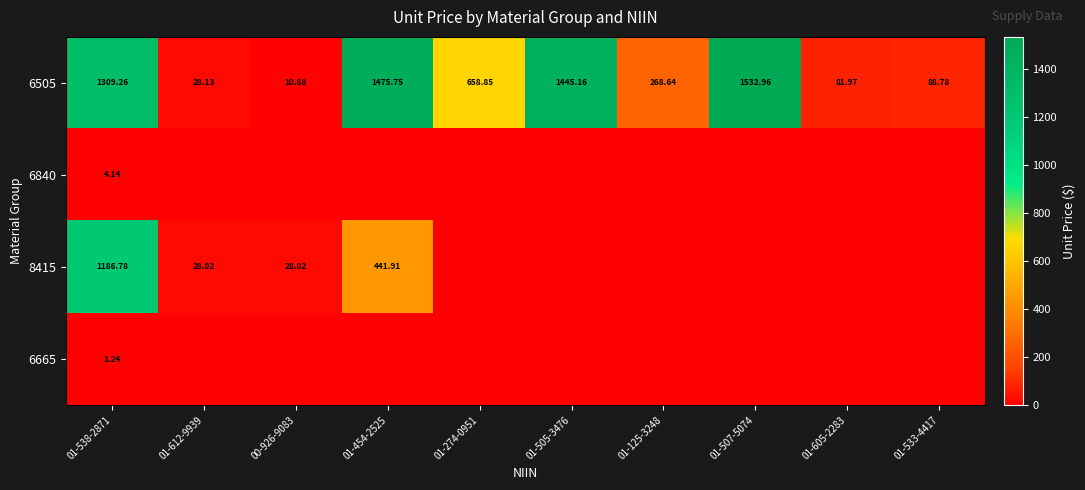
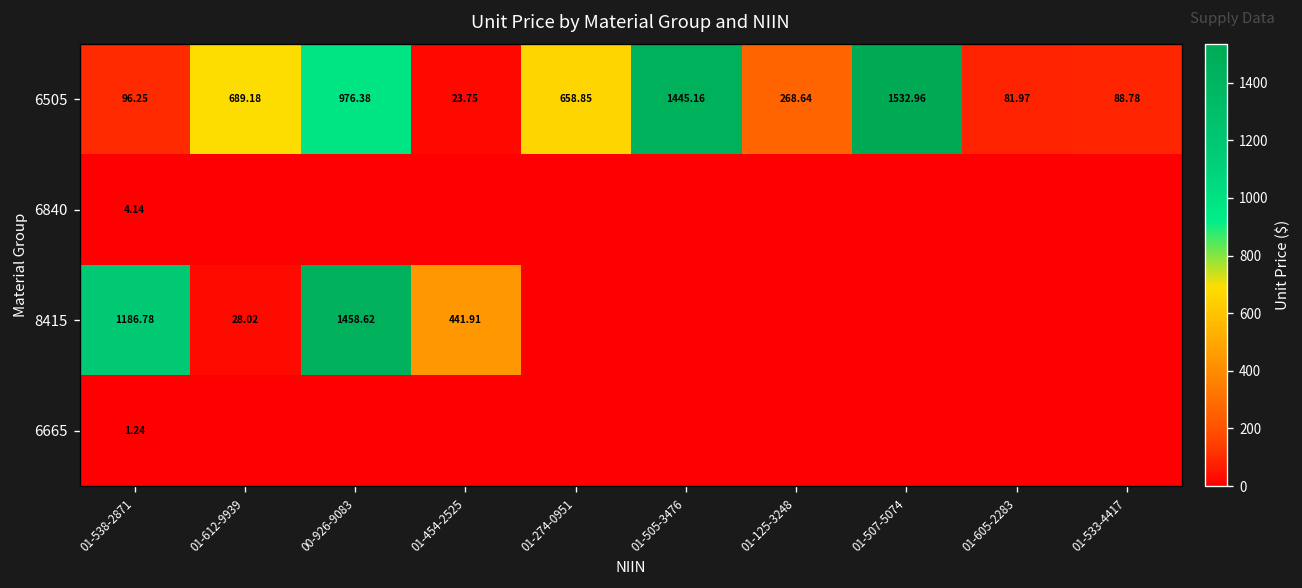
6505, 01-538-2871: 1309.26 -> 96.25
6505, 01-612-9939: 28.13 -> 689.18
6505, 00-926-9083: 10.68 -> 976.38
6505, 01-454-2525: 1475.75 -> 23.75
8415, 00-926-9083: 28.02 -> 1458.62
